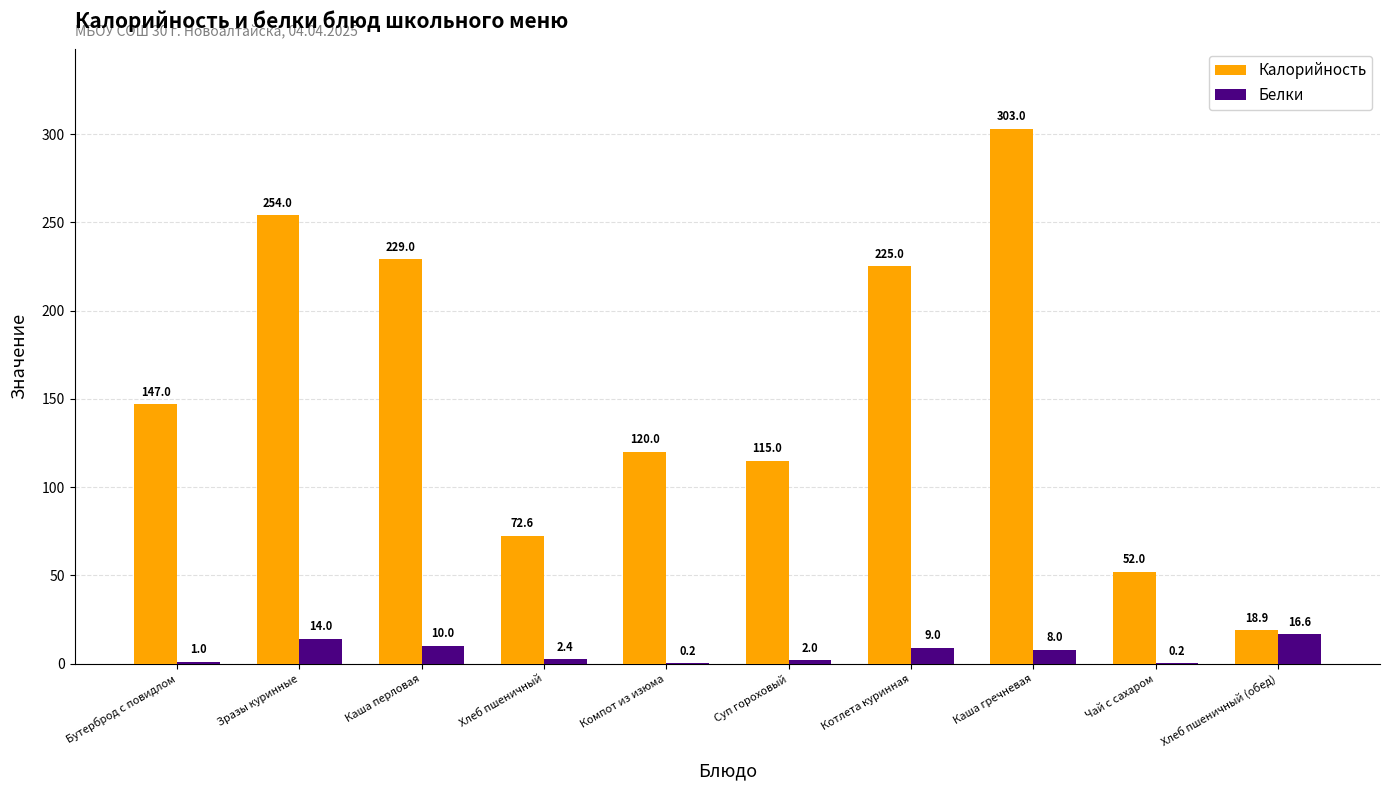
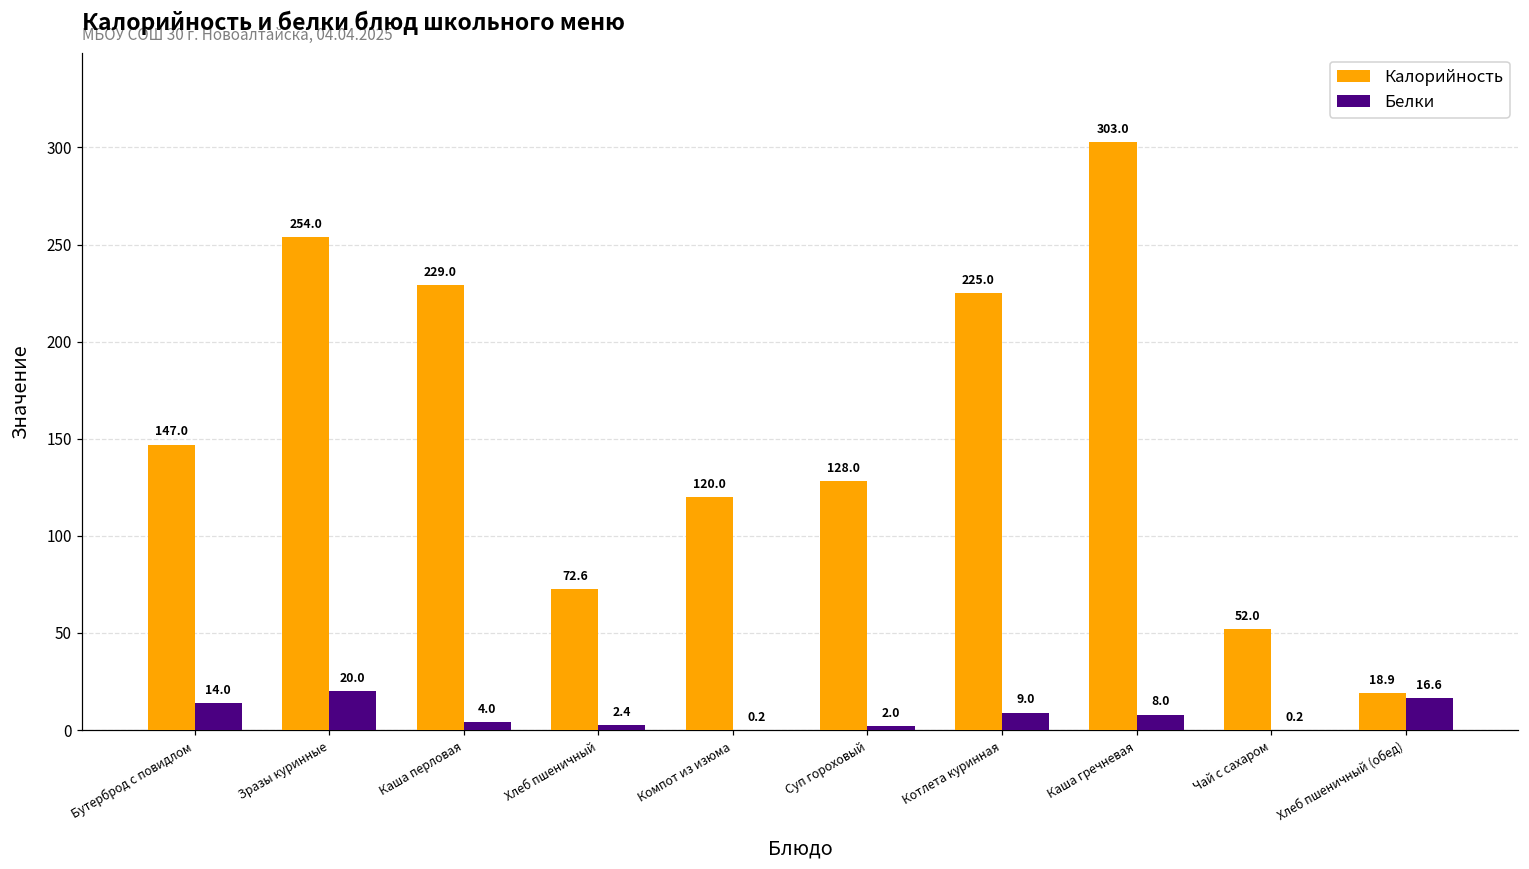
Белки, Бутерброд с повидлом: 1.0 -> 14.0
Белки, Зразы куринные: 14.0 -> 20.0
Белки, Каша перловая: 10.0 -> 4.0
Калорийность, Суп гороховый: 115.0 -> 128.0
